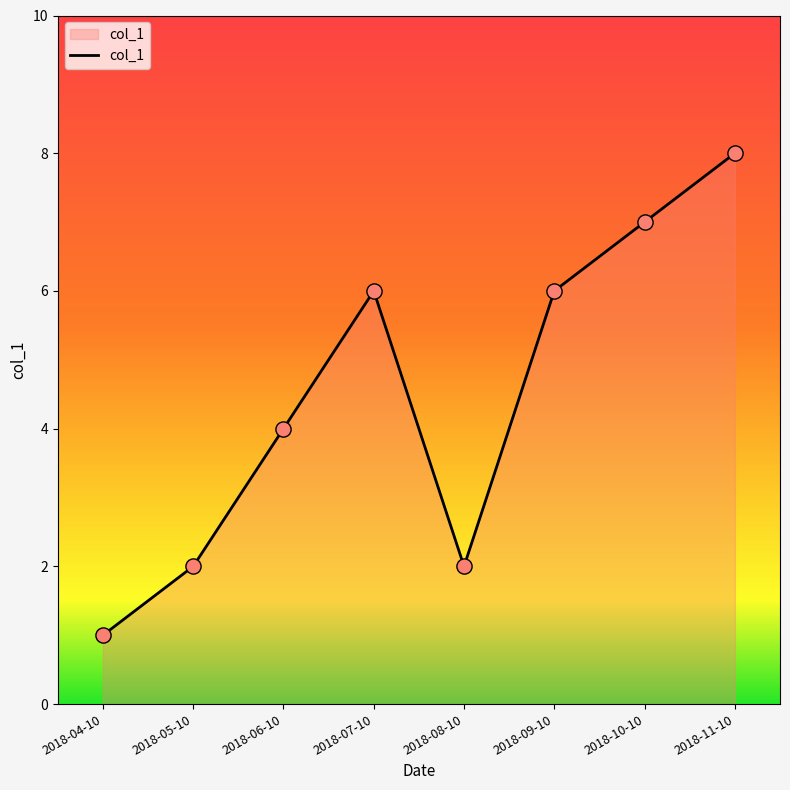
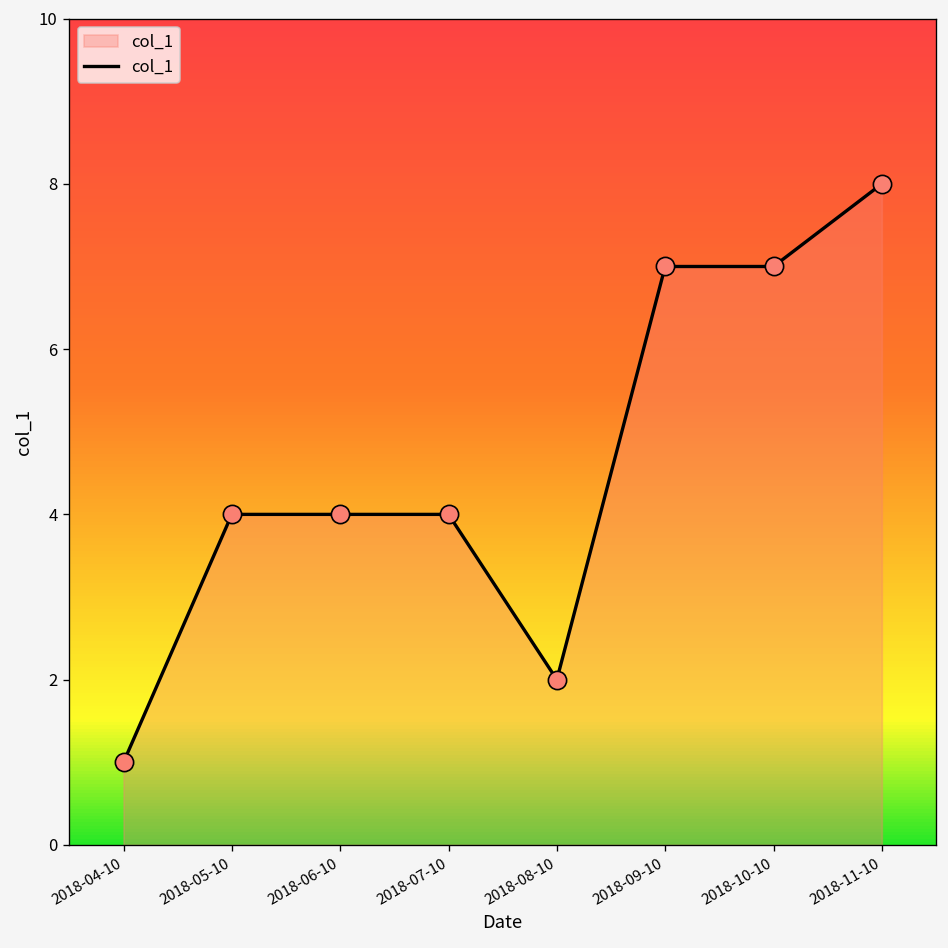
2018-05-10: 2 -> 4
2018-07-10: 6 -> 4
2018-09-10: 6 -> 7
